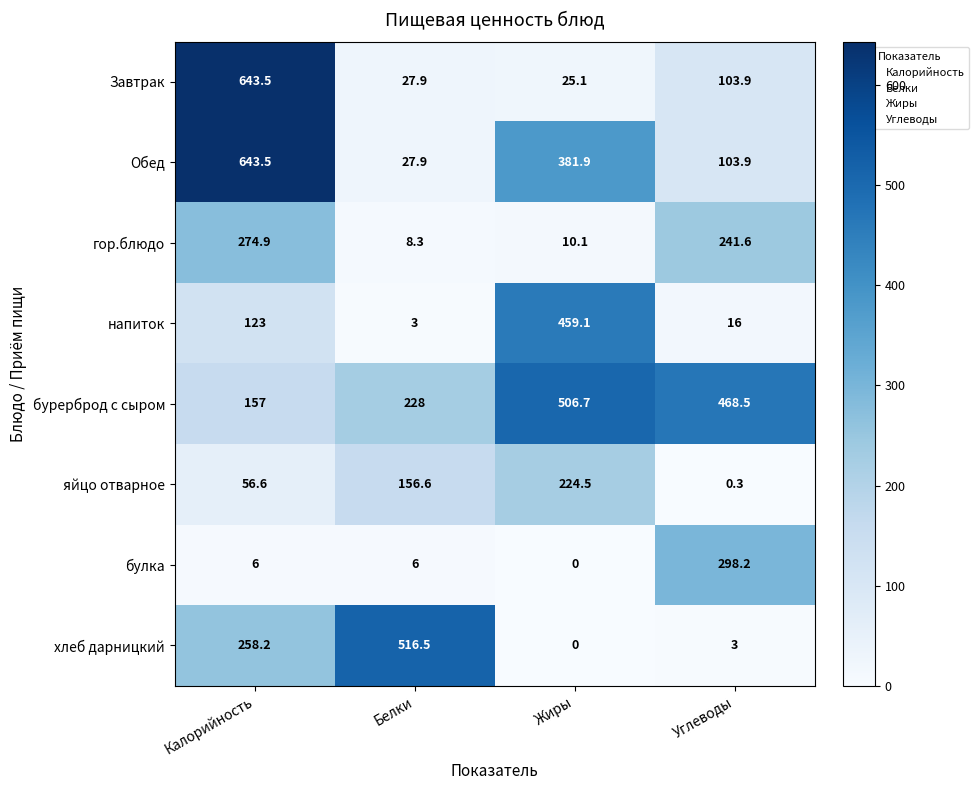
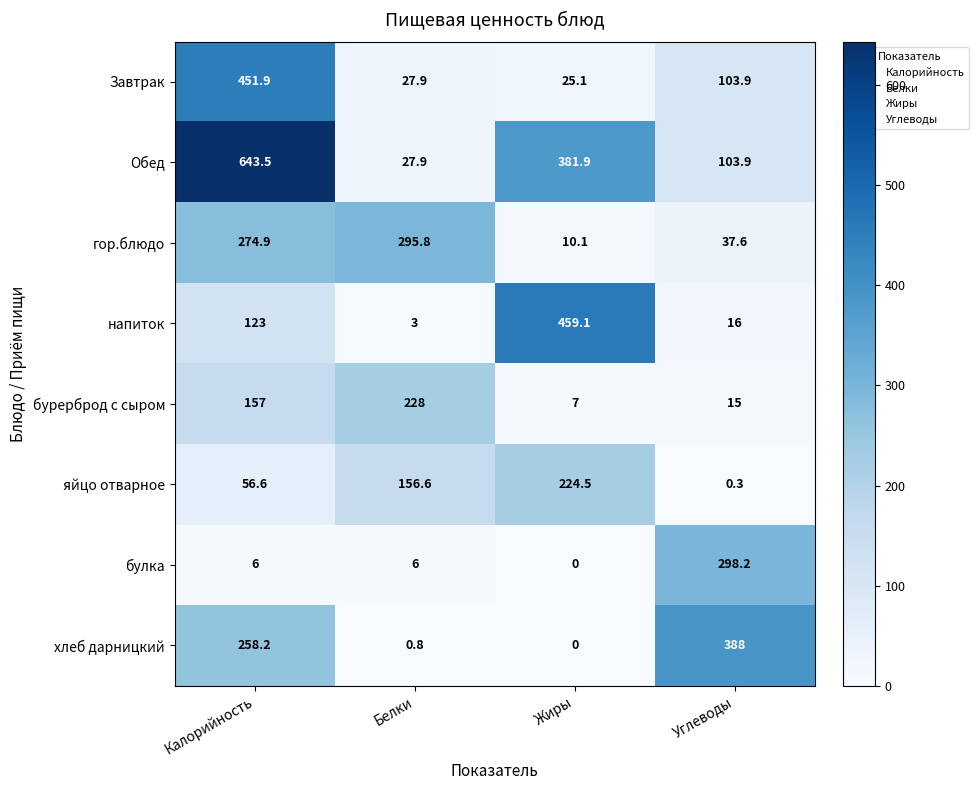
Завтрак, Калорийность: 643.5 -> 451.9
гор.блюдо, Белки: 8.3 -> 295.8
гор.блюдо, Углеводы: 241.6 -> 37.6
бурерброд с сыром, Жиры: 506.7 -> 7
бурерброд с сыром, Углеводы: 468.5 -> 15
хлеб дарницкий, Белки: 516.5 -> 0.8
хлеб дарницкий, Углеводы: 3 -> 388
